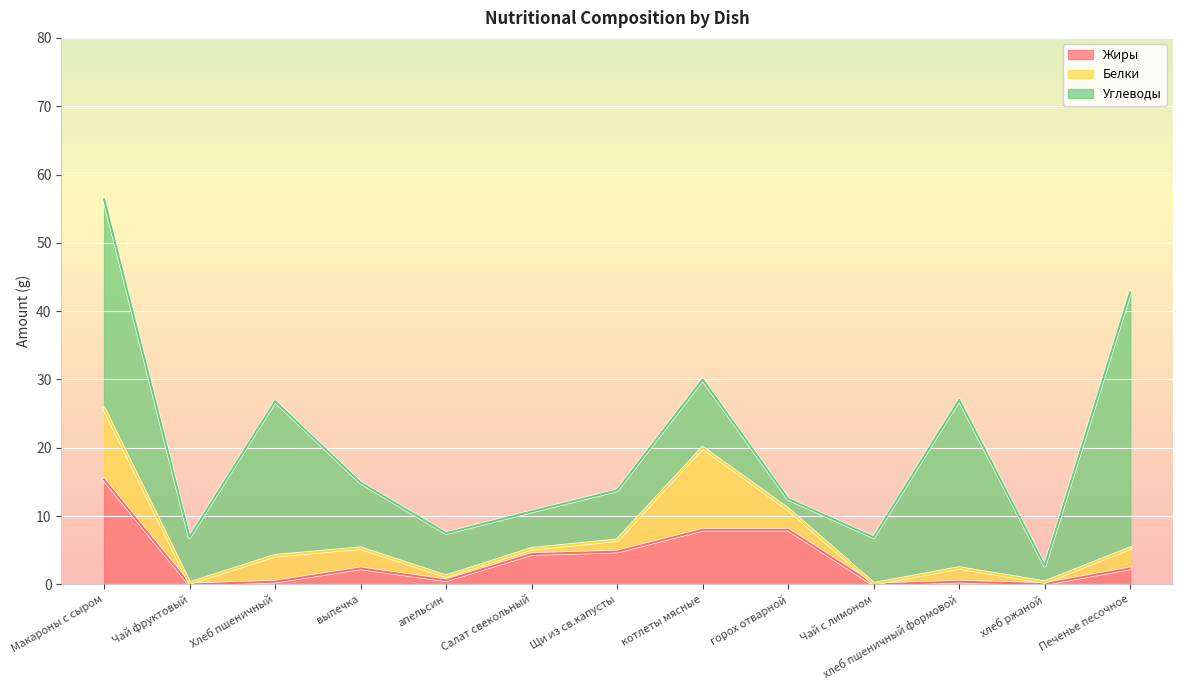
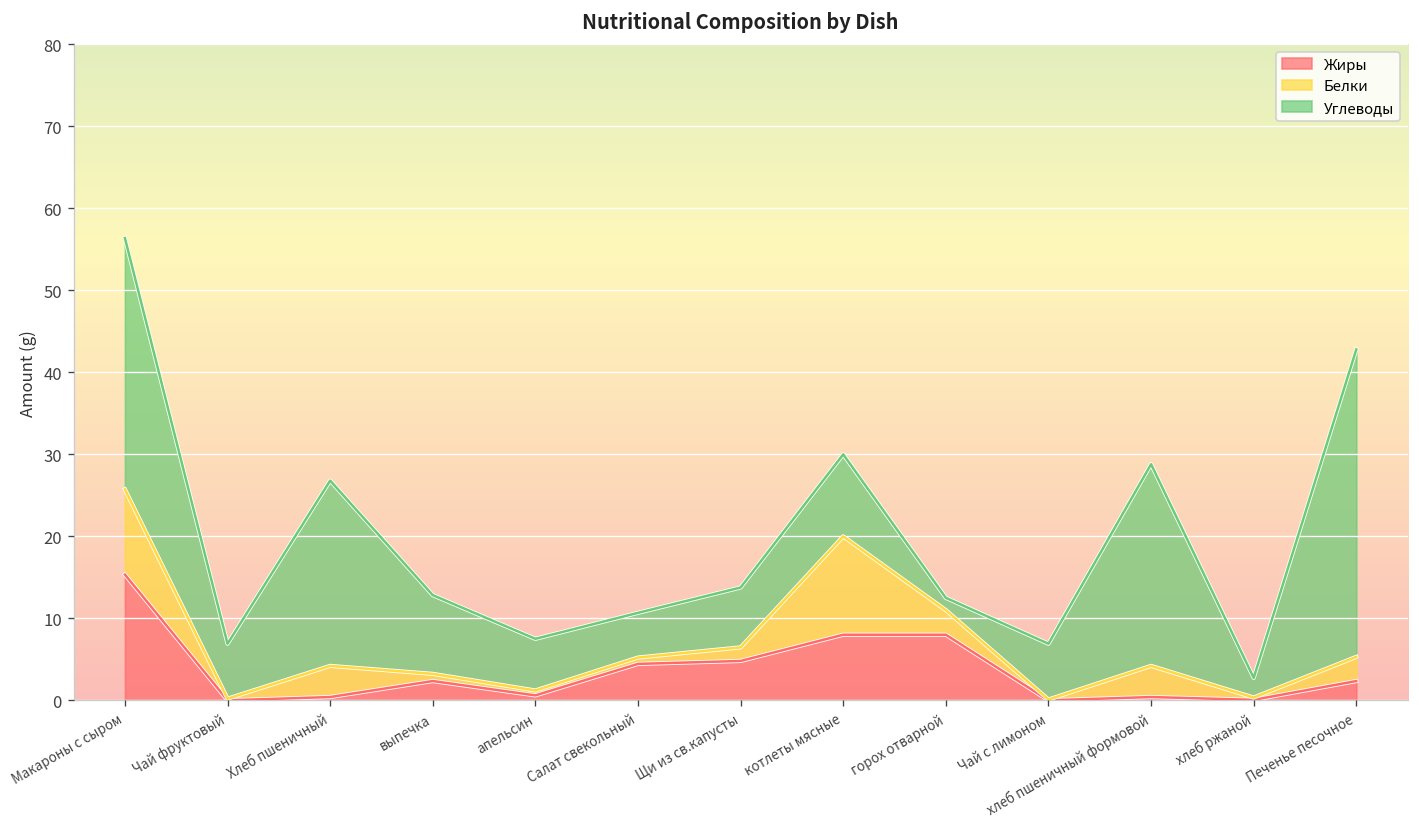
Белки, выпечка: 3 -> 1
Белки, хлеб пшеничный формовой: 2 -> 4
